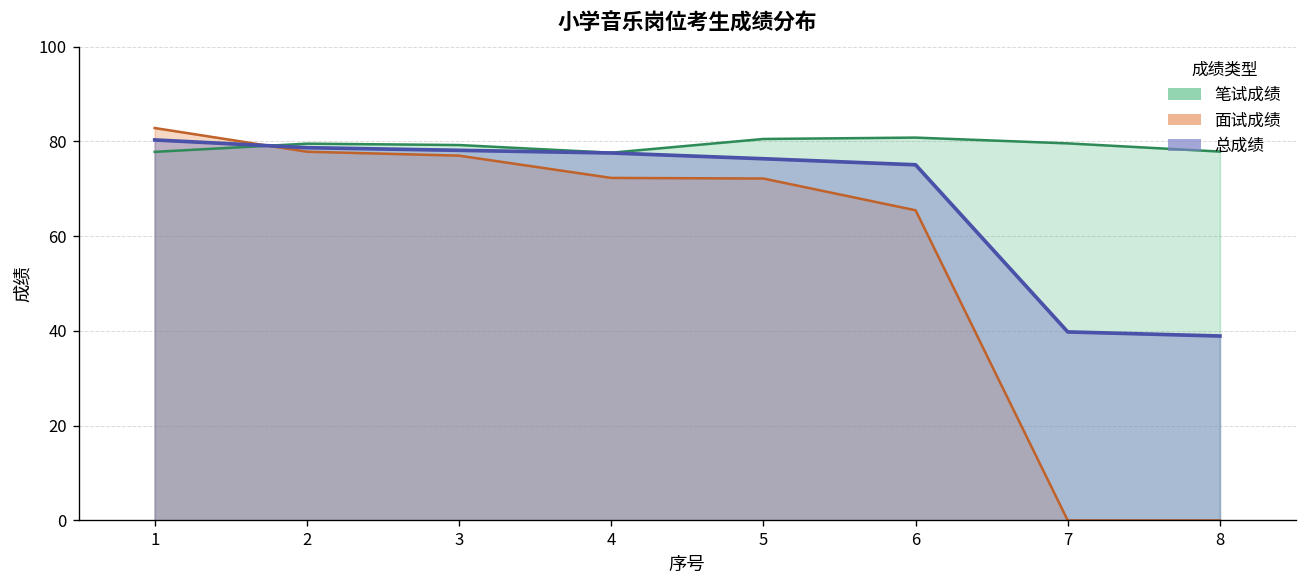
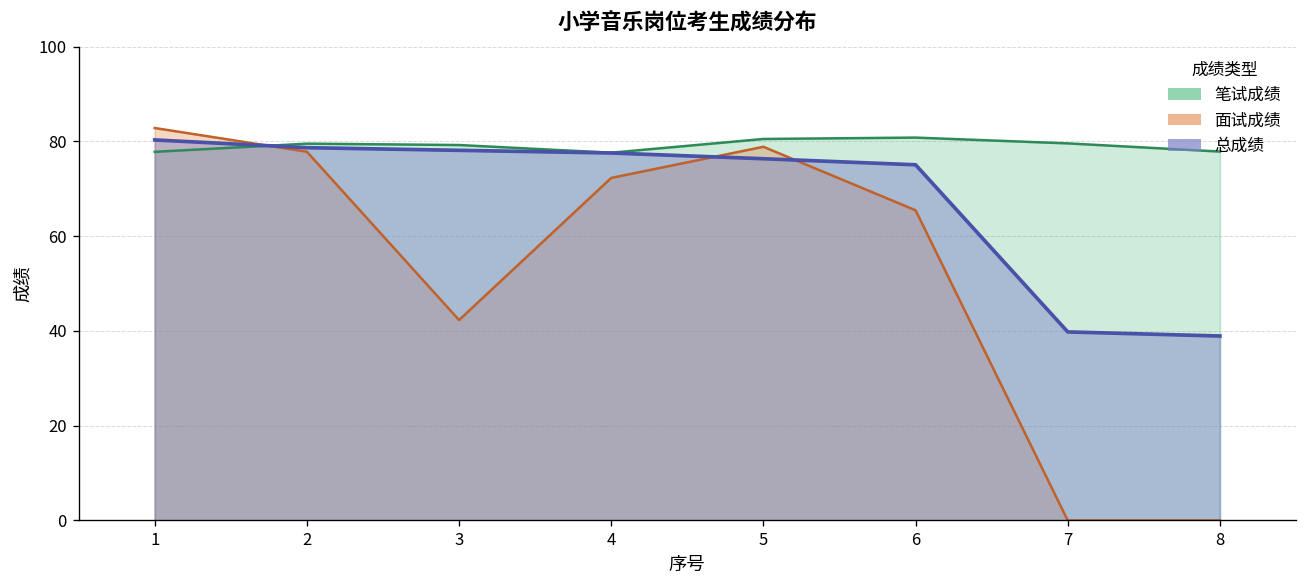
面试成绩, 3: 77 -> 42
面试成绩, 5: 72 -> 79
